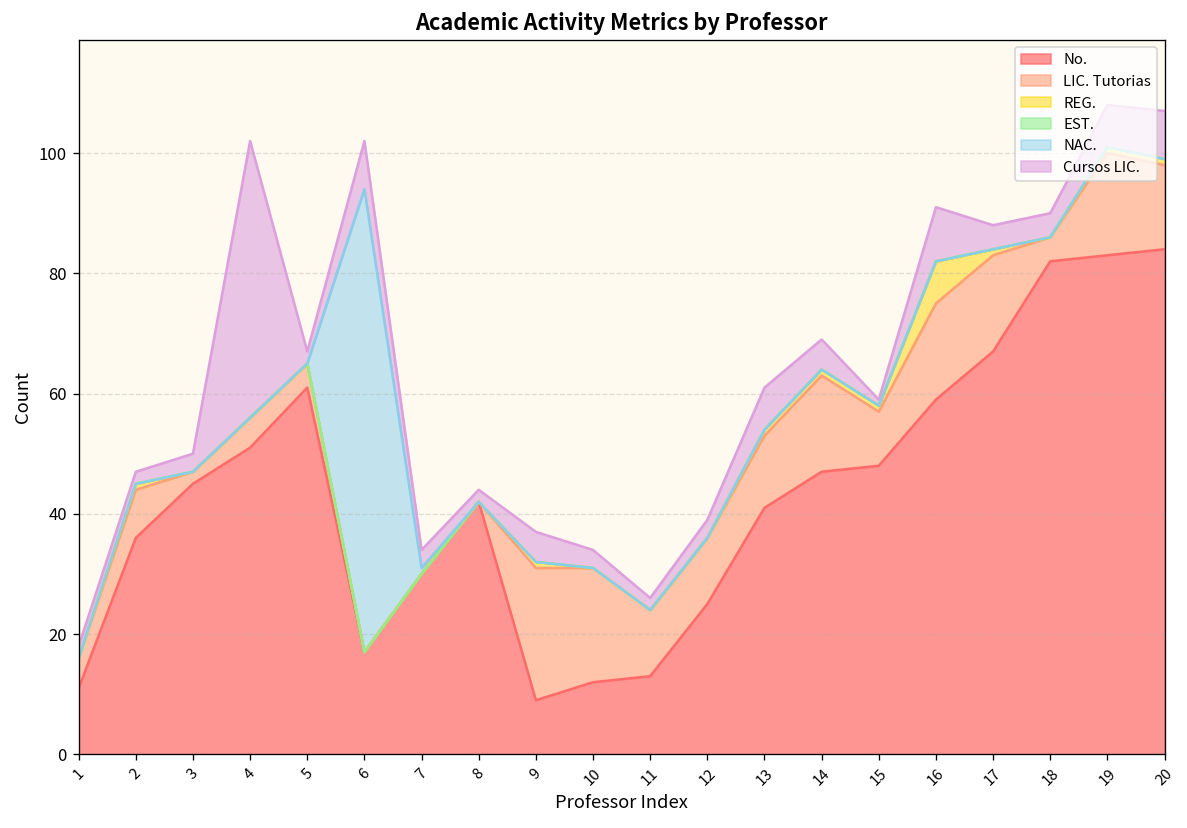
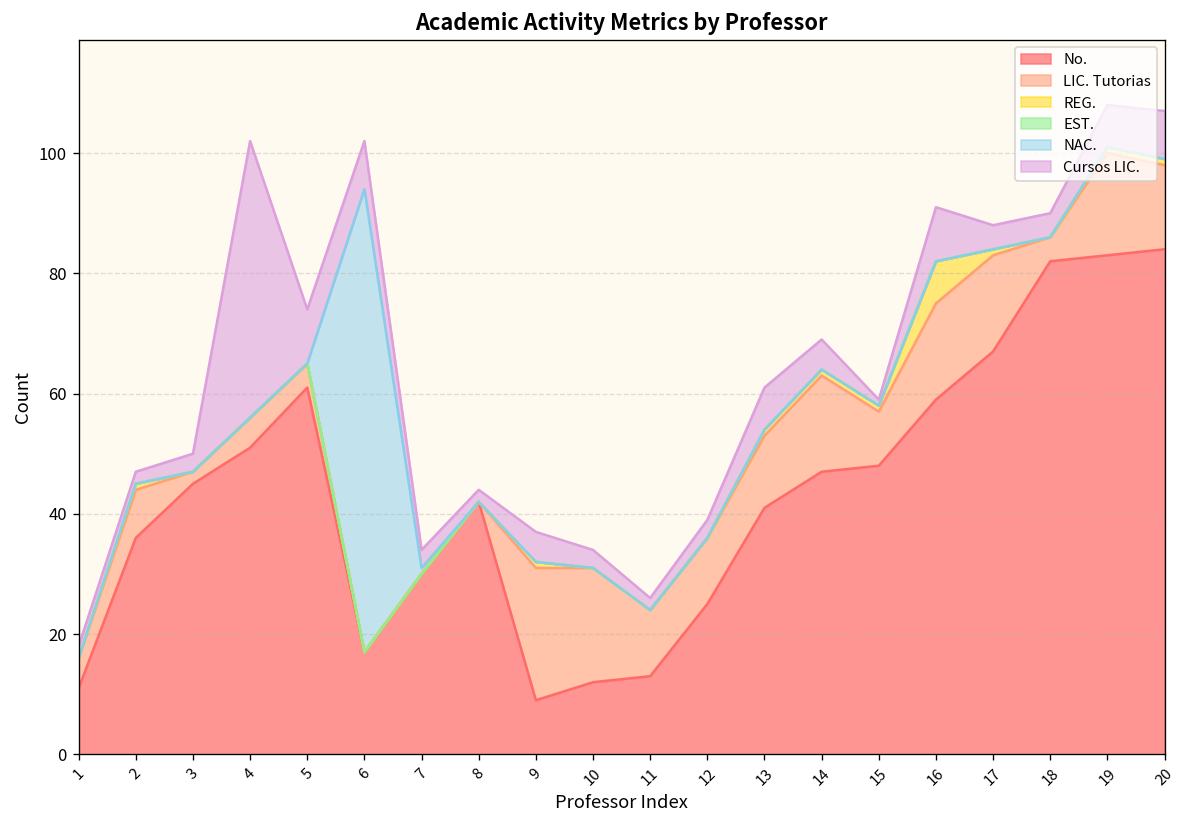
Cursos LIC., 5: 2 -> 9
